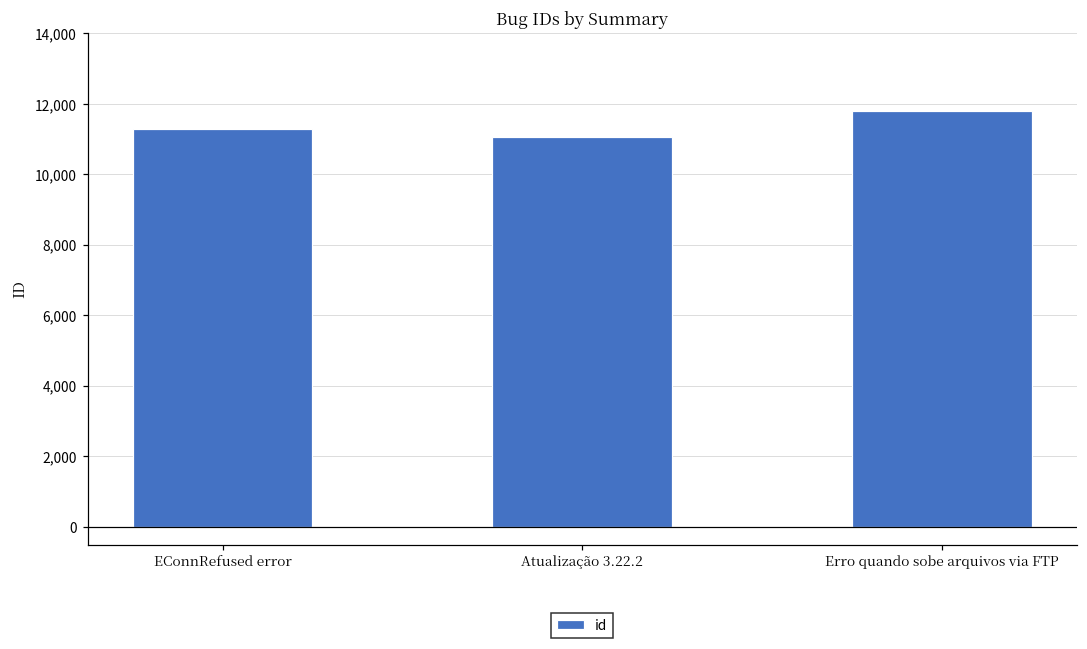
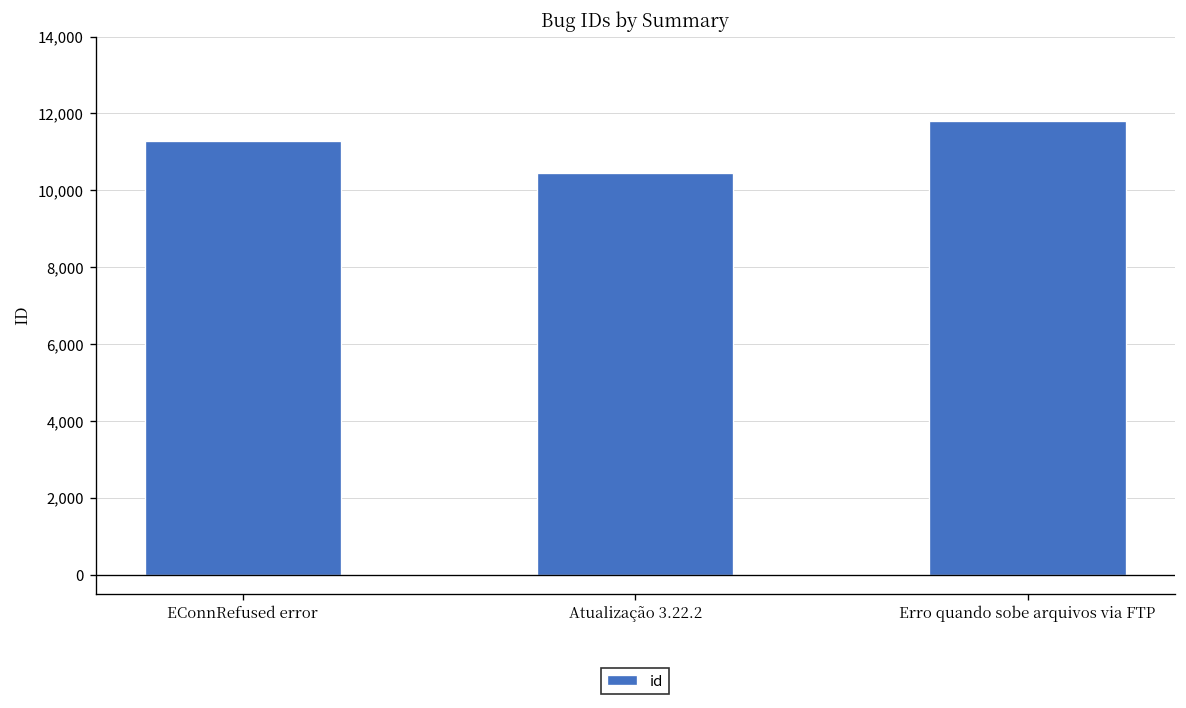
Atualização 3.22.2: 11,100 -> 10,500
